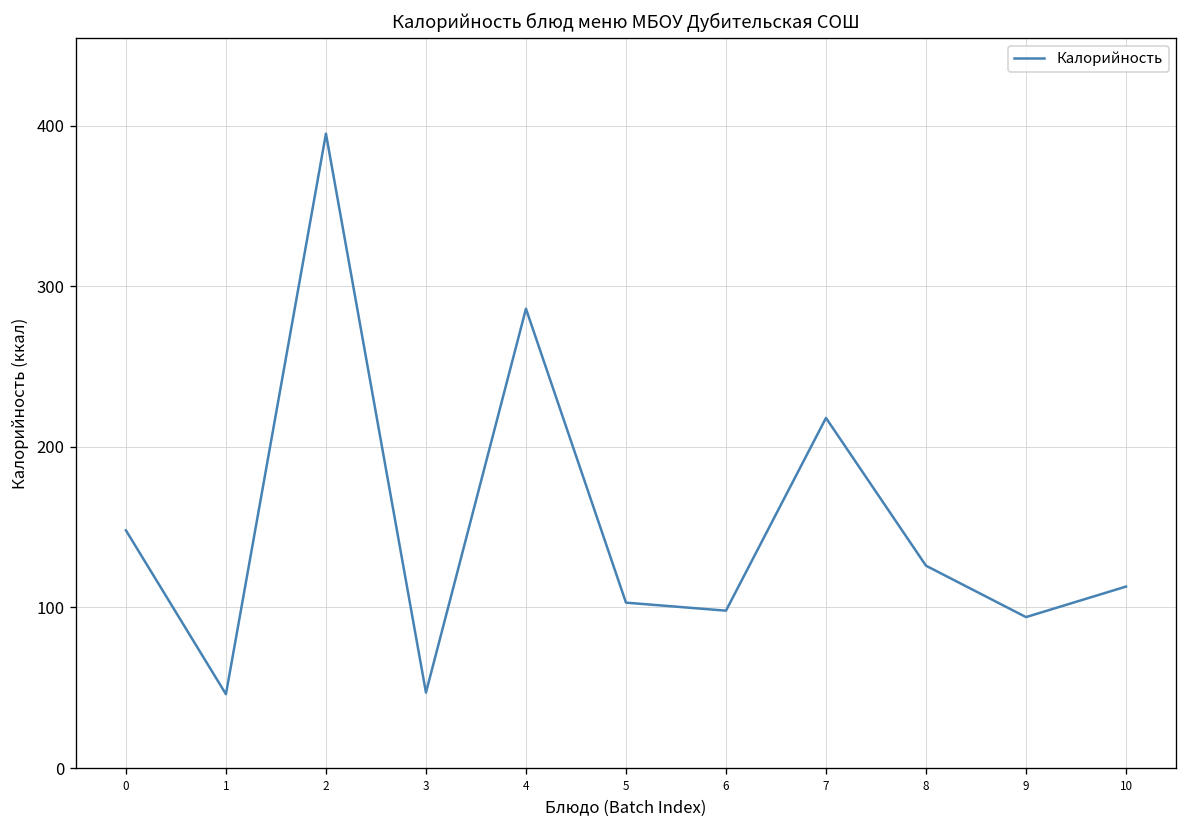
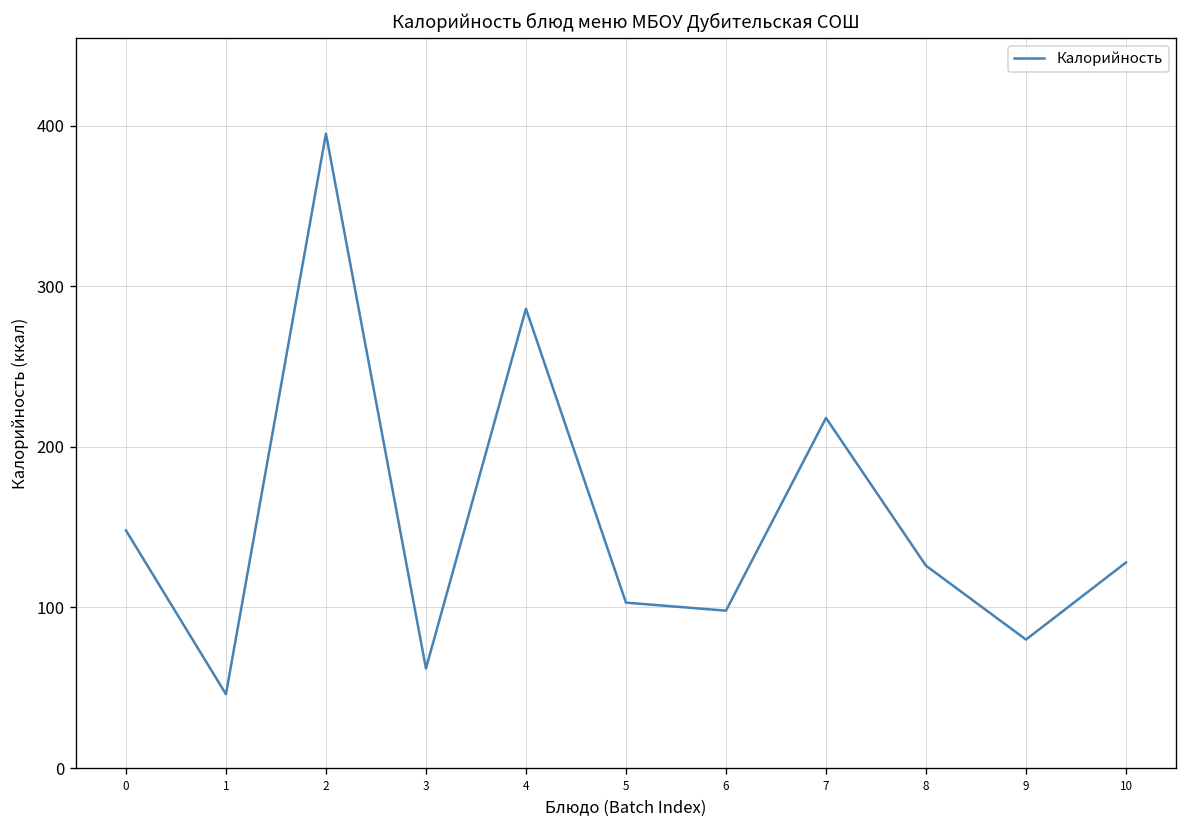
3: 47 -> 62
9: 94 -> 80
10: 113 -> 128
